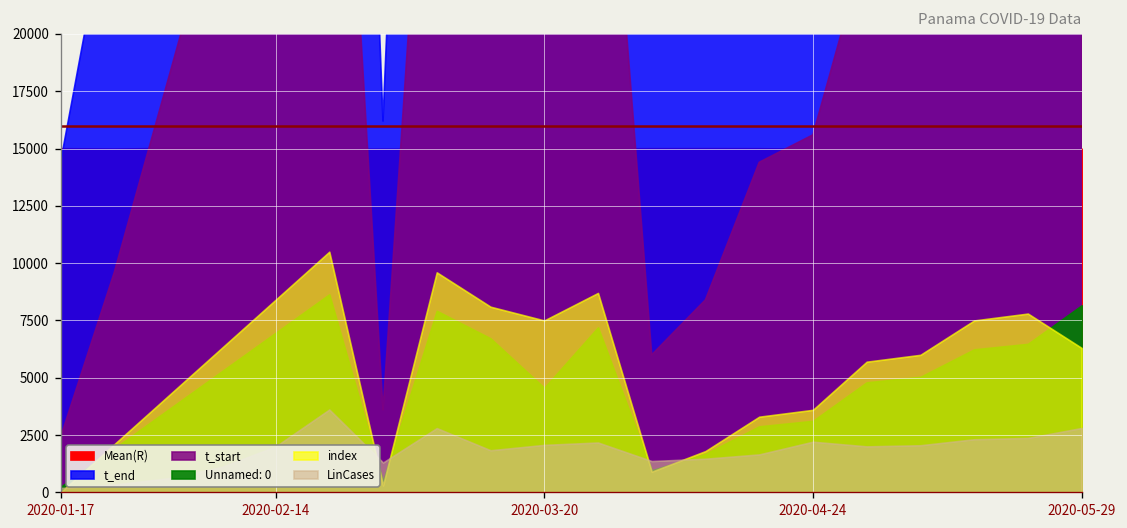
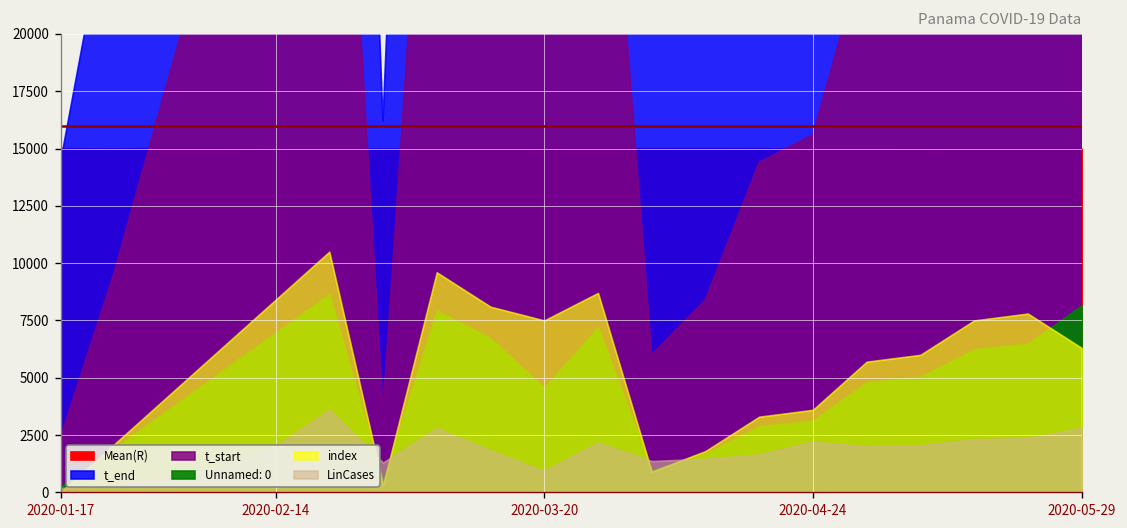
LinCases, 2020-03-20: 2100 -> 900
